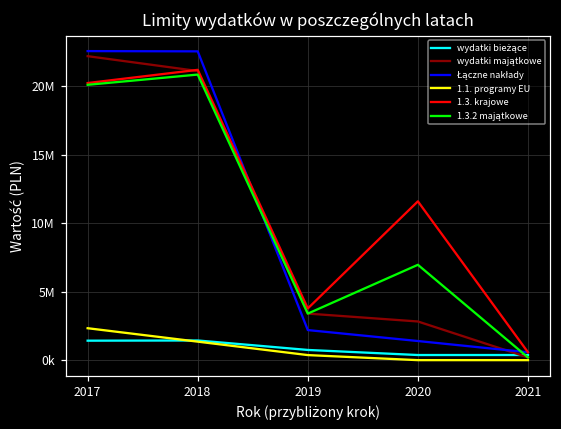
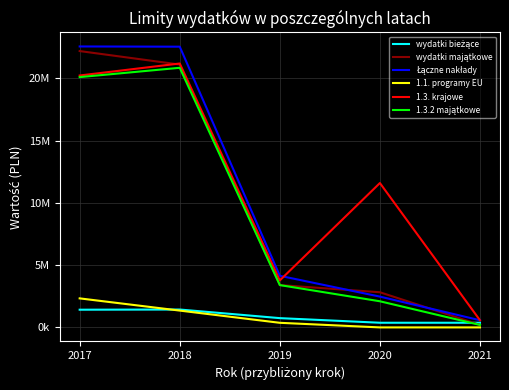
Łączne nakłady, 2019: 2200000 -> 4100000
Łączne nakłady, 2020: 1400000 -> 2500000
1.3.2 majątkowe, 2020: 7000000 -> 2100000
